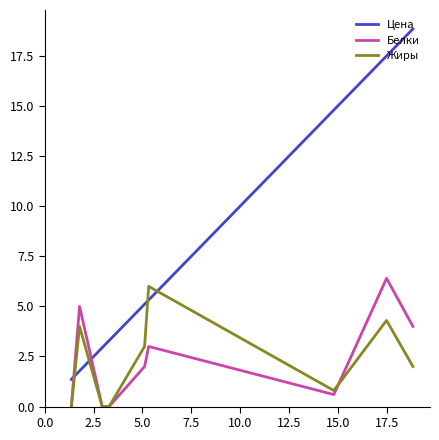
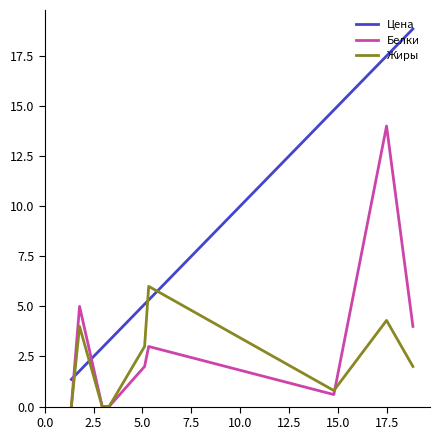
Белки, 17.5: 6.4 -> 14.0
